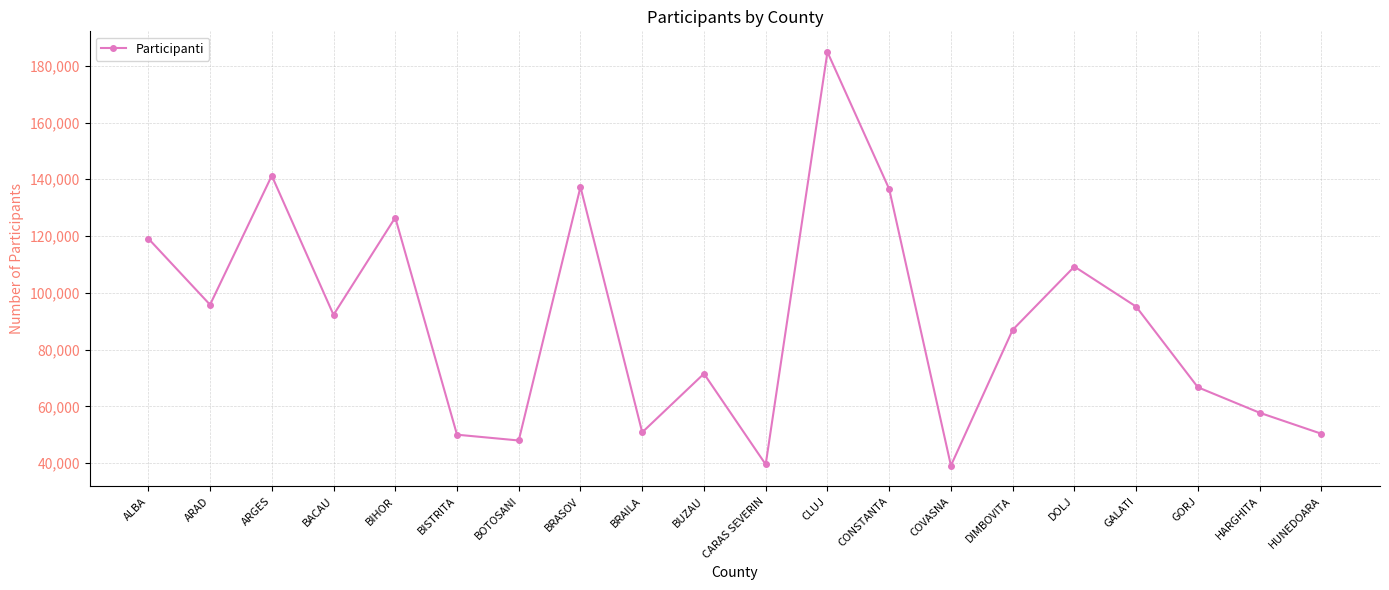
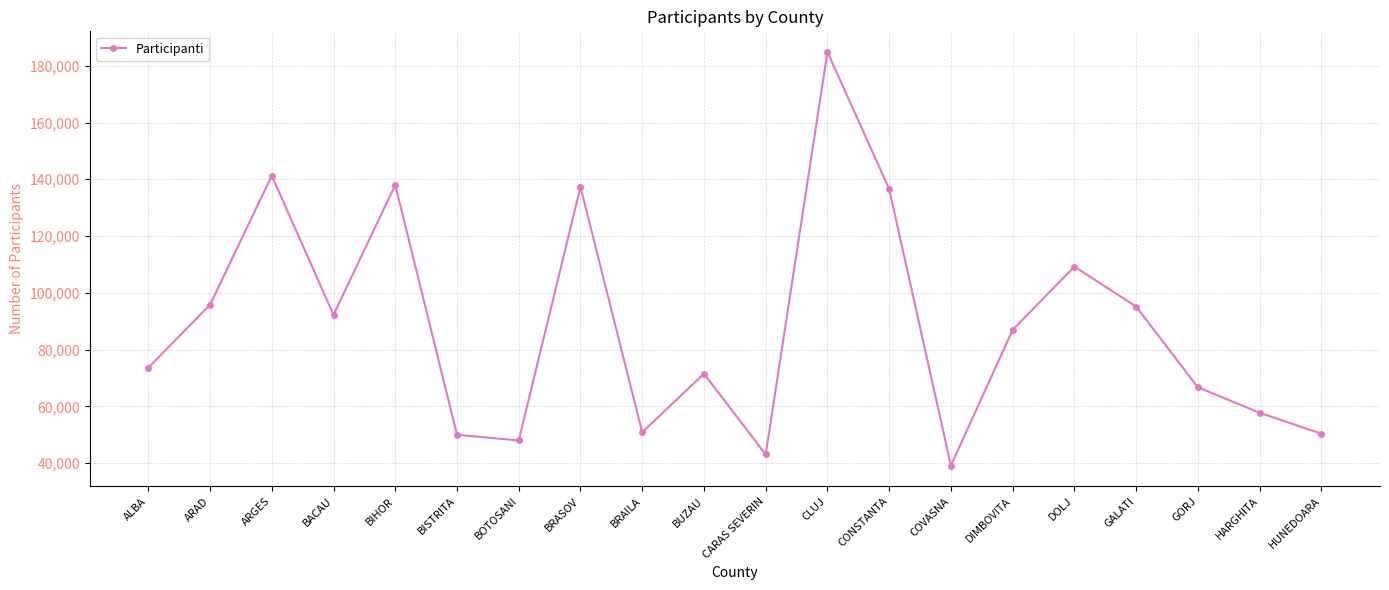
ALBA: 119,000 -> 74,000
BIHOR: 127,000 -> 138,000
CARAS SEVERIN: 40,000 -> 43,000
